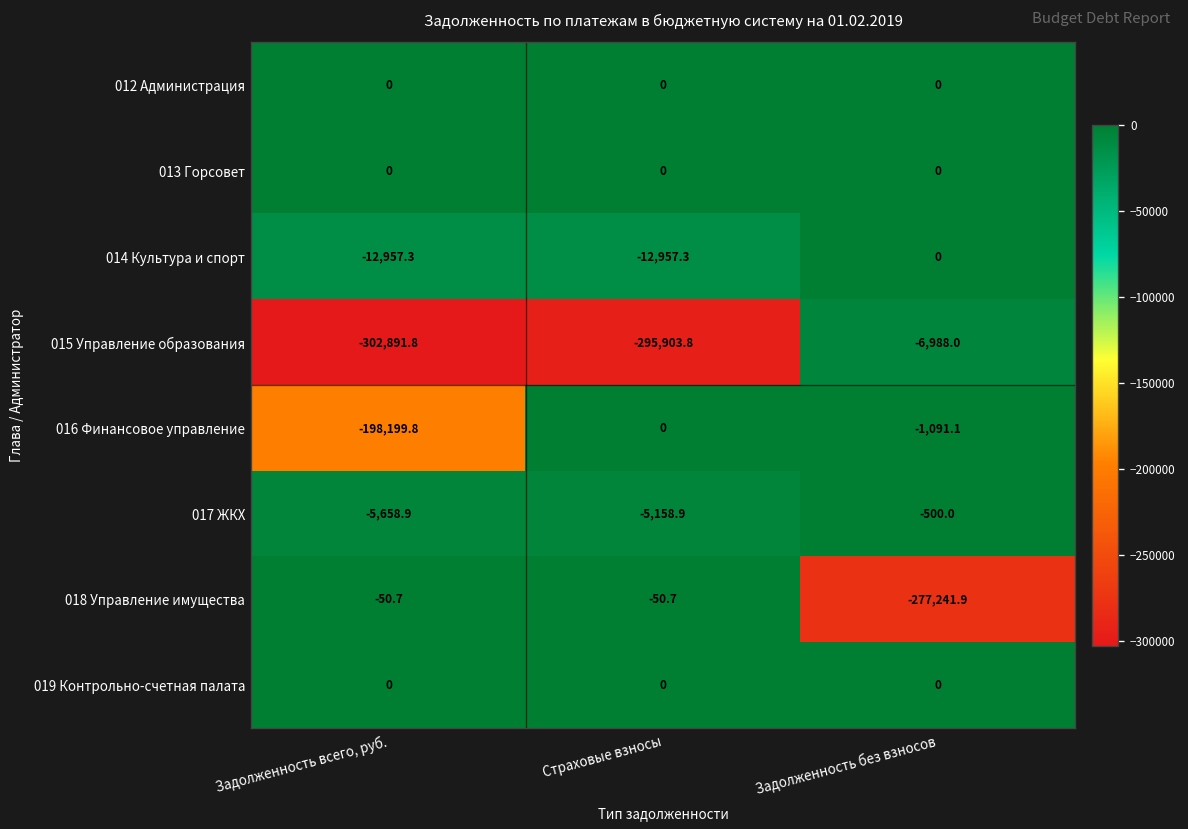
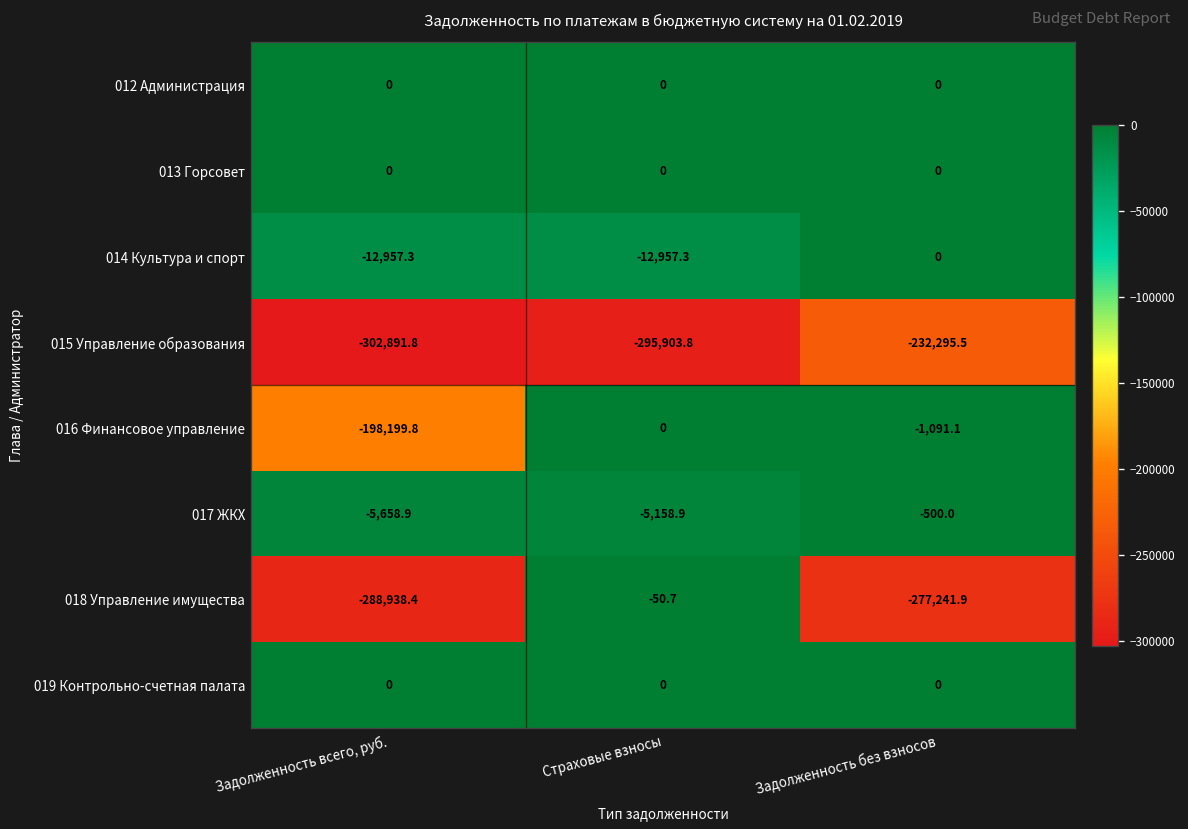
015 Управление образования, Задолженность без взносов: -6,988.0 -> -232,295.5
018 Управление имущества, Задолженность всего, руб.: -50.7 -> -288,938.4
